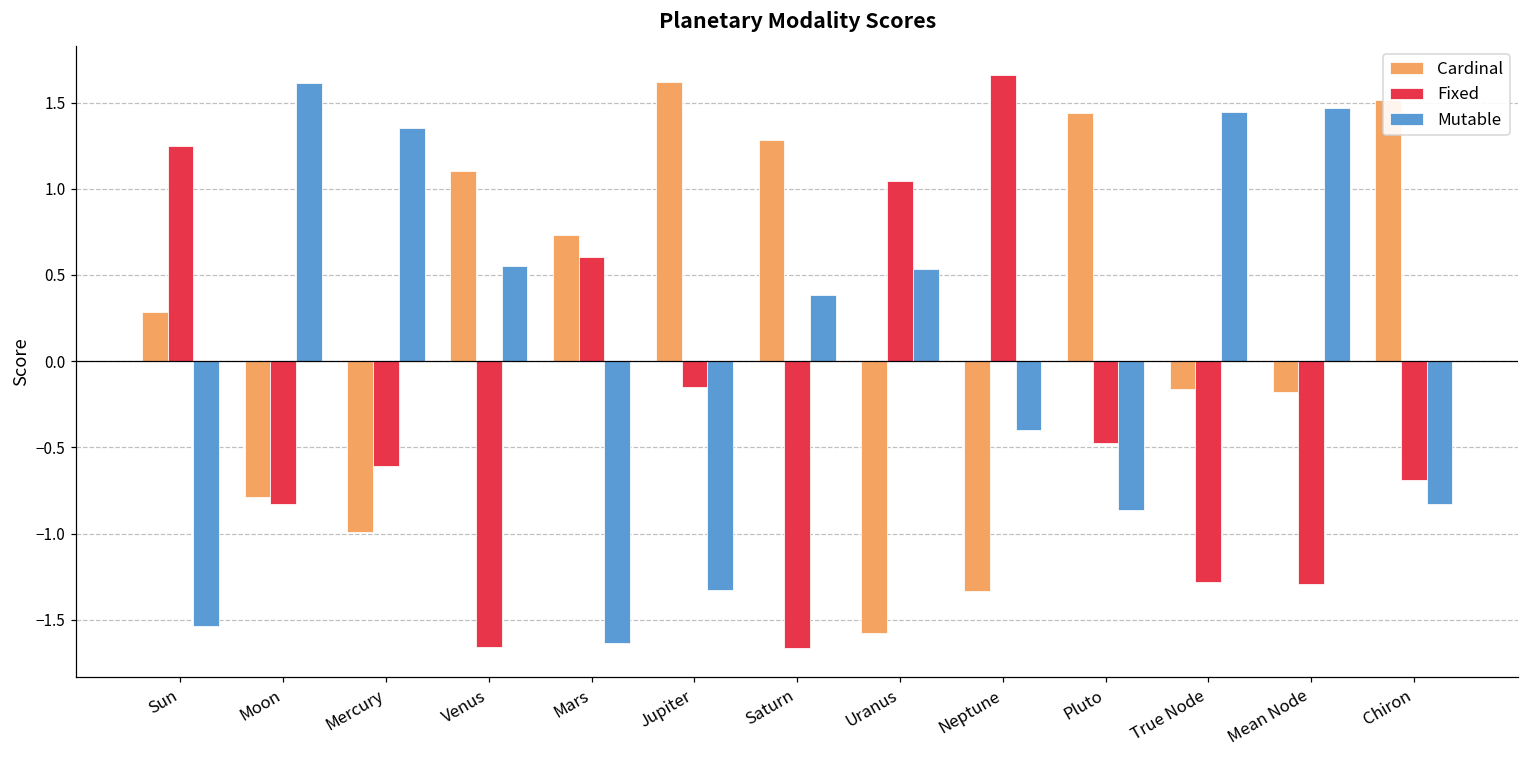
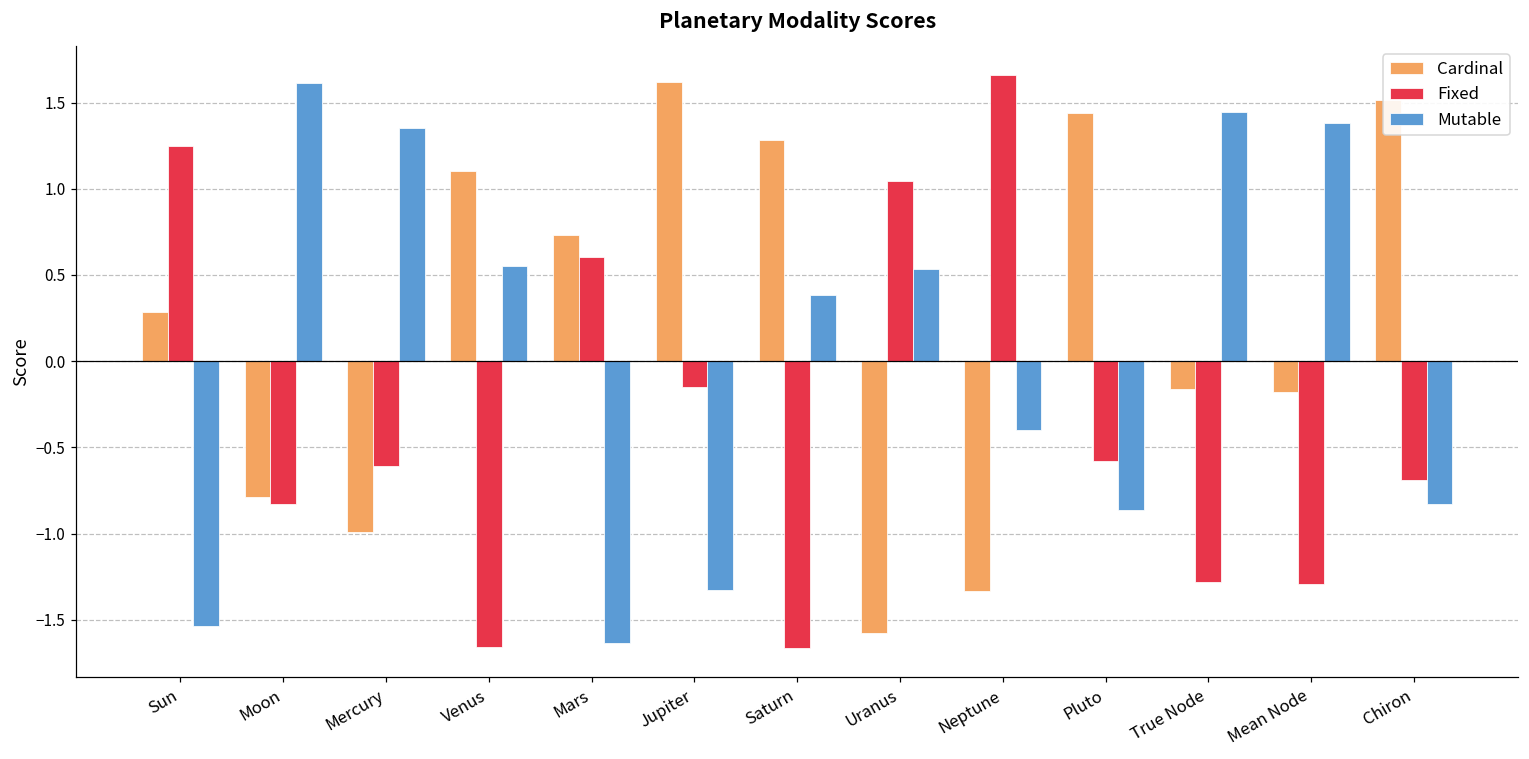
Fixed, Pluto: -0.48 -> -0.58
Mutable, Mean Node: 1.47 -> 1.38
